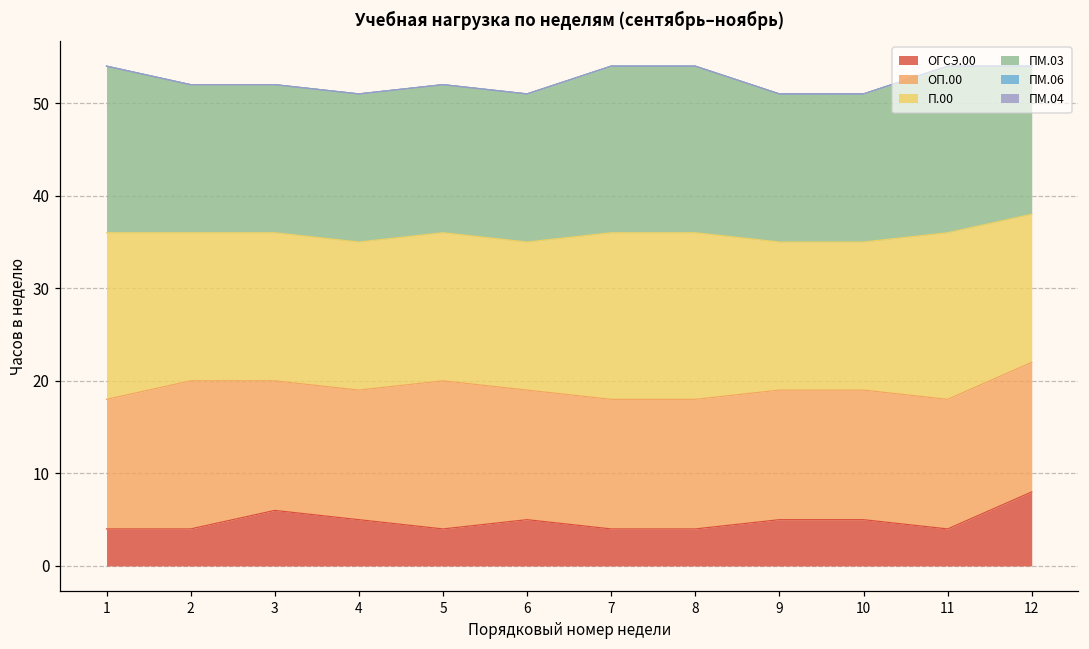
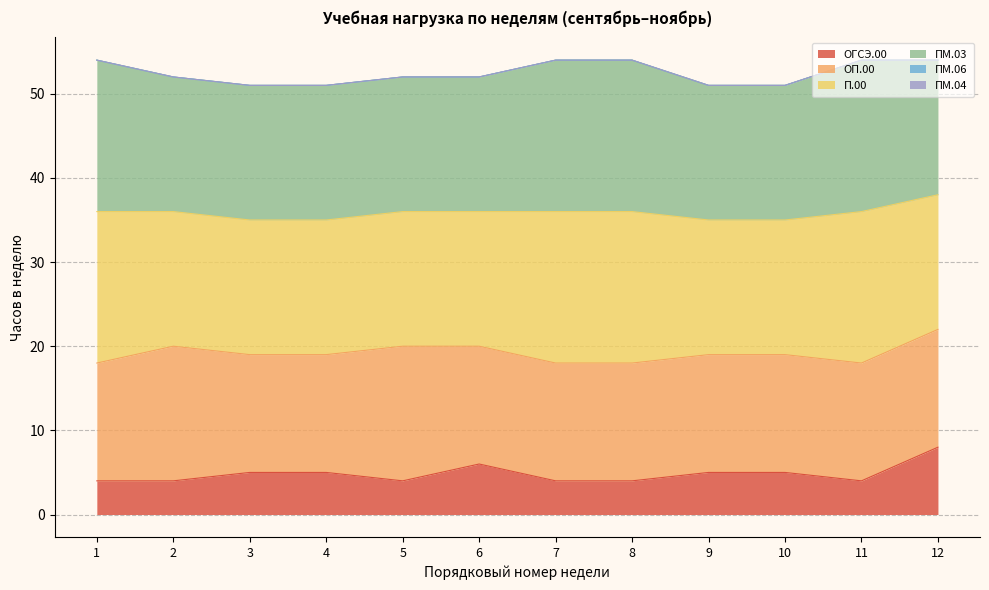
ОГСЭ.00, 3: 6 -> 5
ОГСЭ.00, 6: 5 -> 6
